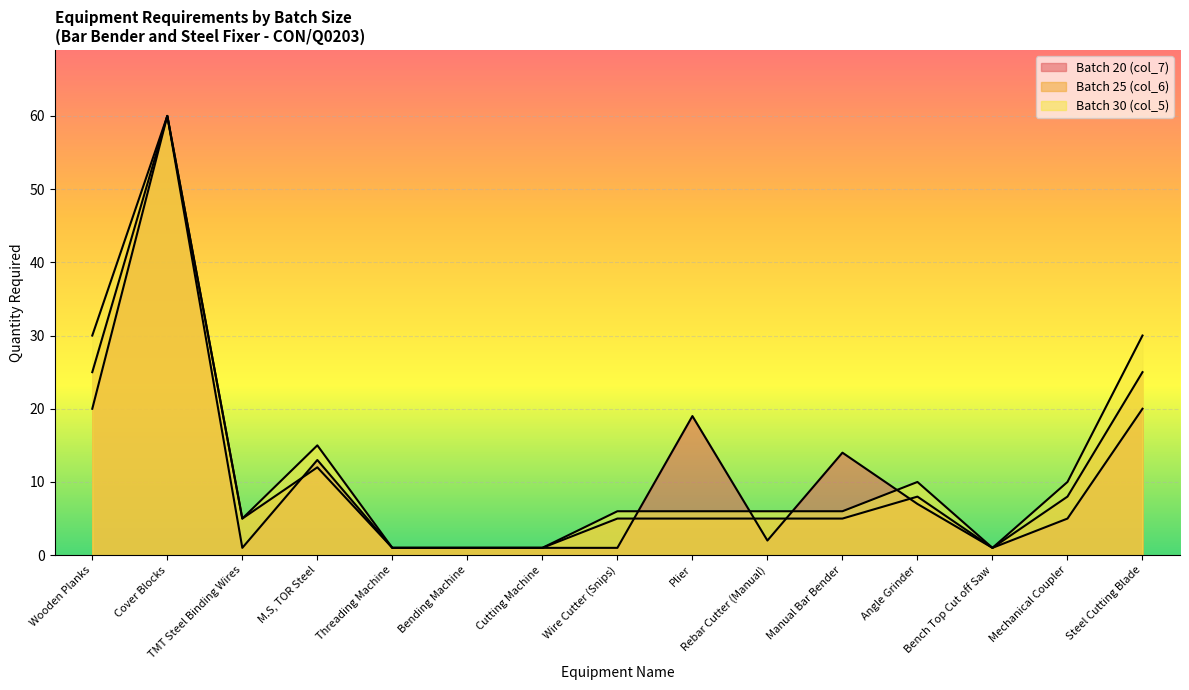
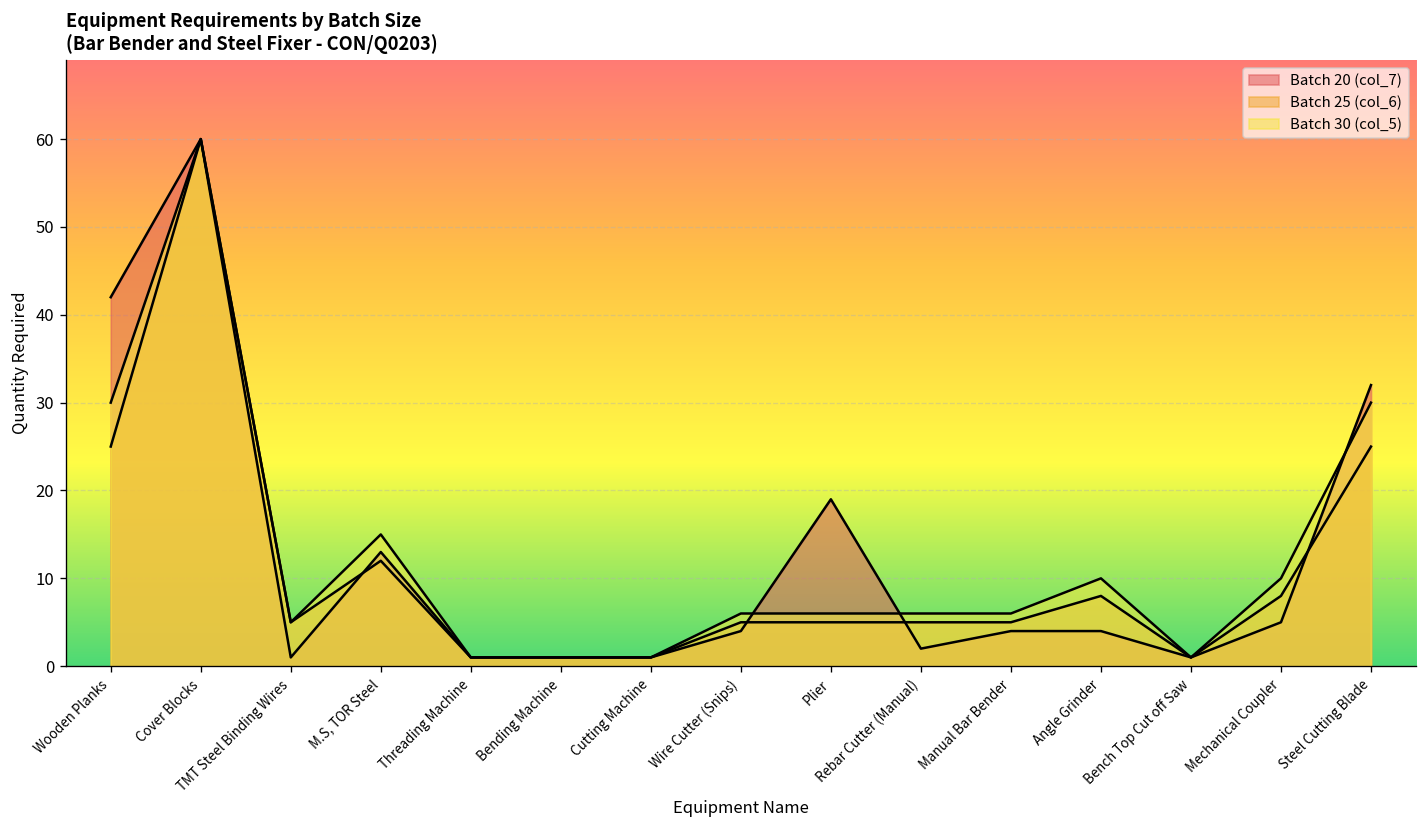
Batch 20 (col_7), Wooden Planks: 20 -> 42
Batch 20 (col_7), Wire Cutter (Snips): 1 -> 4
Batch 20 (col_7), Manual Bar Bender: 14 -> 4
Batch 20 (col_7), Angle Grinder: 7 -> 4
Batch 20 (col_7), Steel Cutting Blade: 20 -> 32
